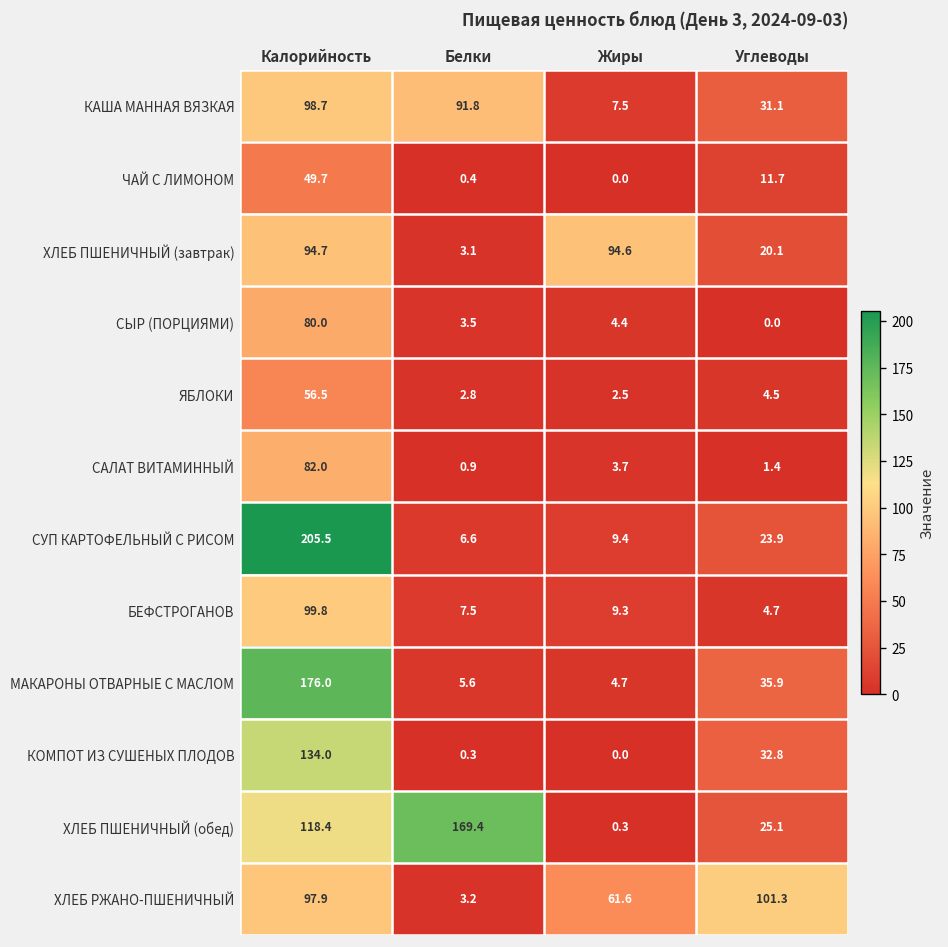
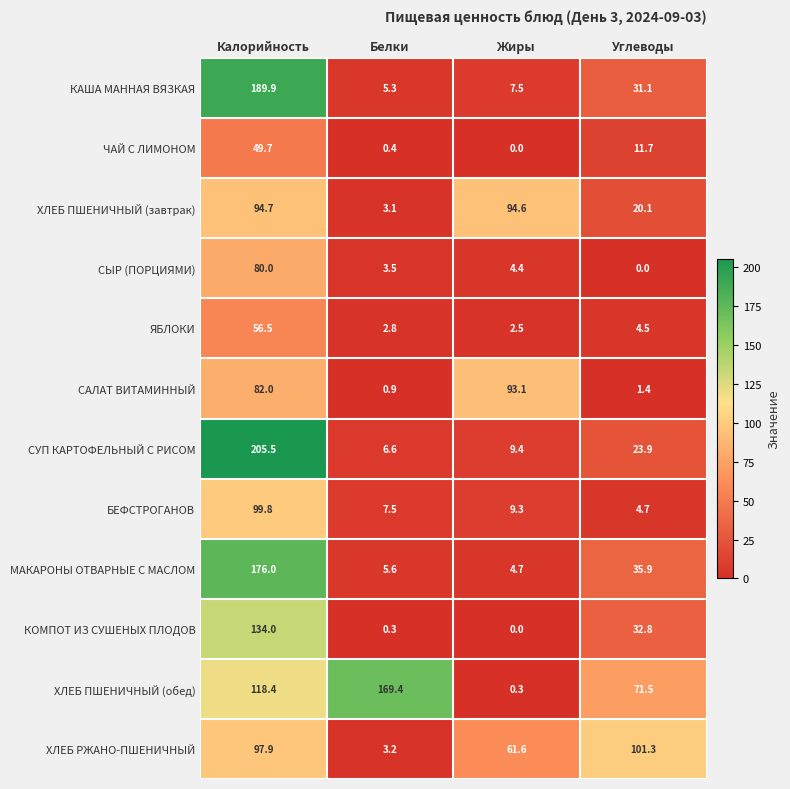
КАША МАННАЯ ВЯЗКАЯ, Калорийность: 98.7 -> 189.9
КАША МАННАЯ ВЯЗКАЯ, Белки: 91.8 -> 5.3
САЛАТ ВИТАМИННЫЙ, Жиры: 3.7 -> 93.1
ХЛЕБ ПШЕНИЧНЫЙ (обед), Углеводы: 25.1 -> 71.5
